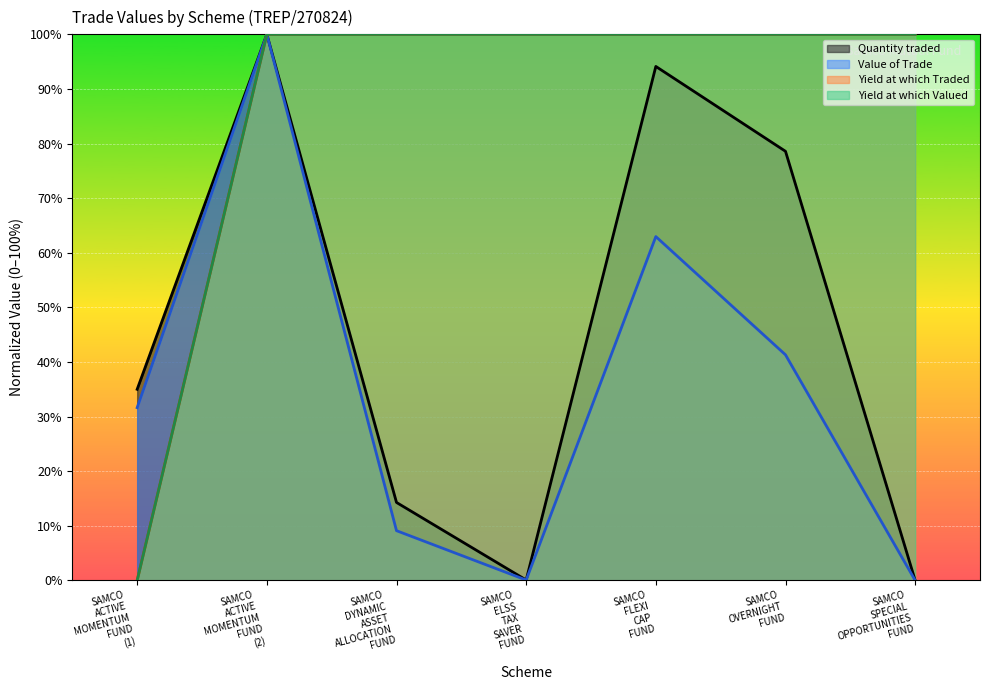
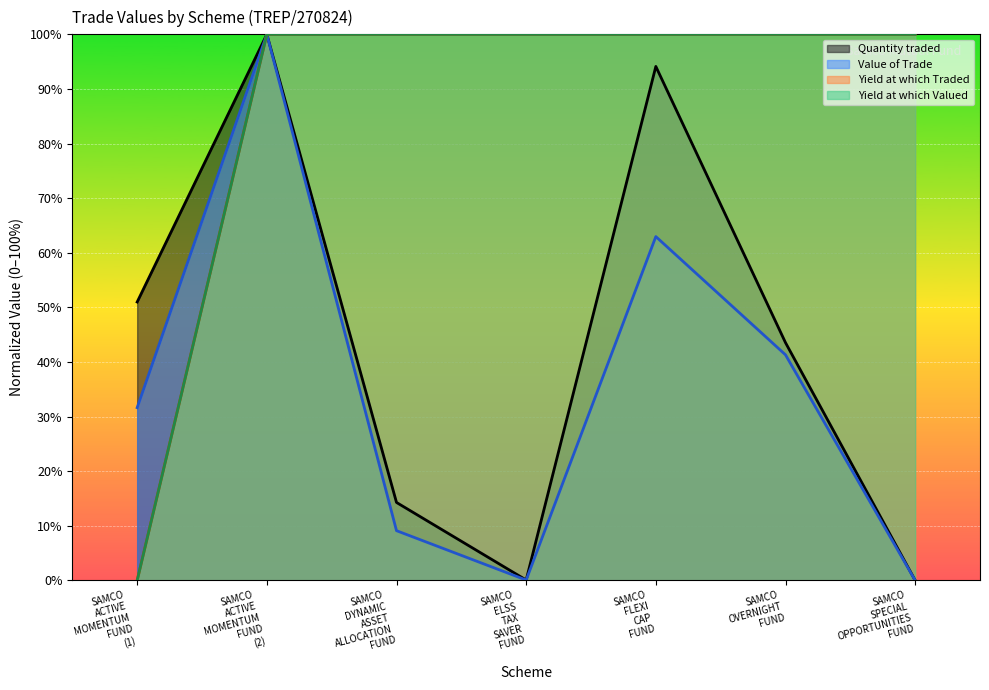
Quantity traded, SAMCO ACTIVE MOMENTUM FUND (1): 35% -> 51%
Quantity traded, SAMCO OVERNIGHT FUND: 79% -> 44%
